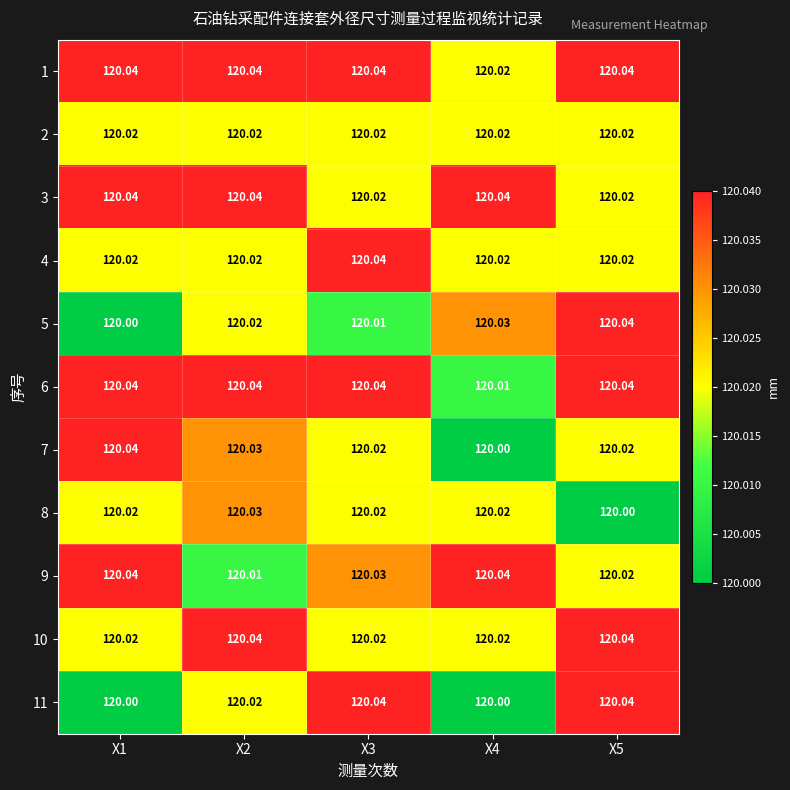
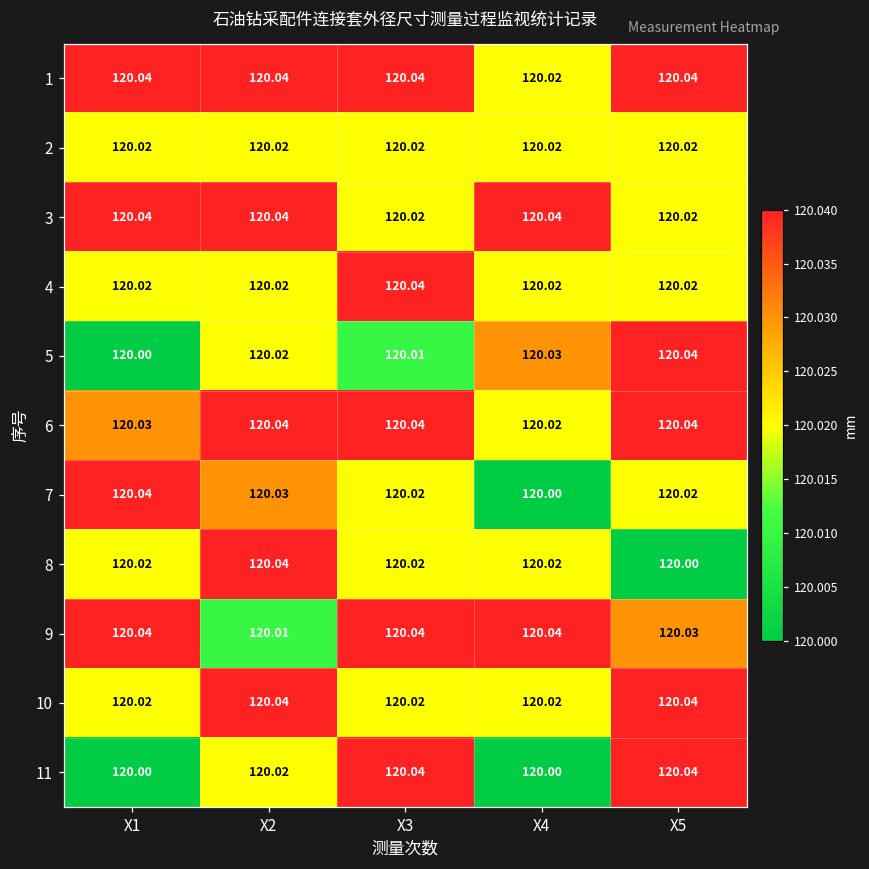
6, X1: 120.04 -> 120.03
6, X4: 120.01 -> 120.02
8, X2: 120.03 -> 120.04
9, X3: 120.03 -> 120.04
9, X5: 120.02 -> 120.03
